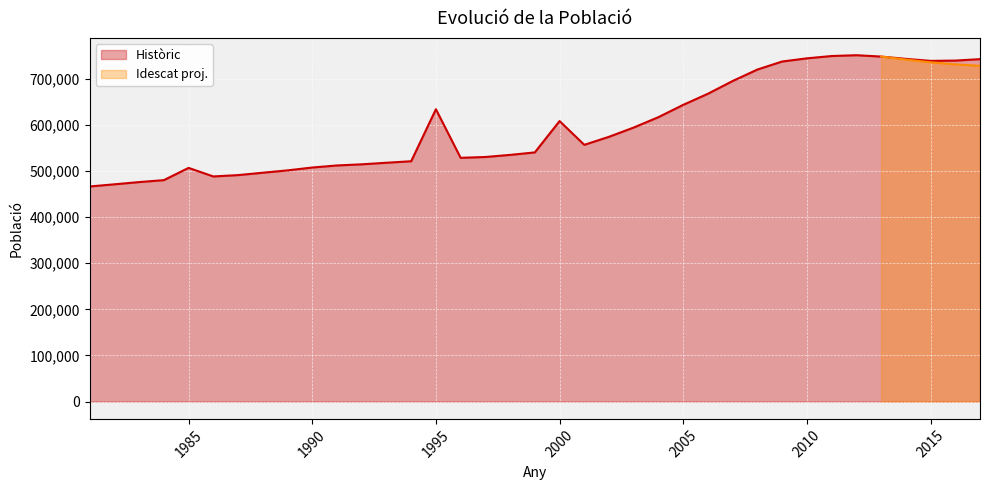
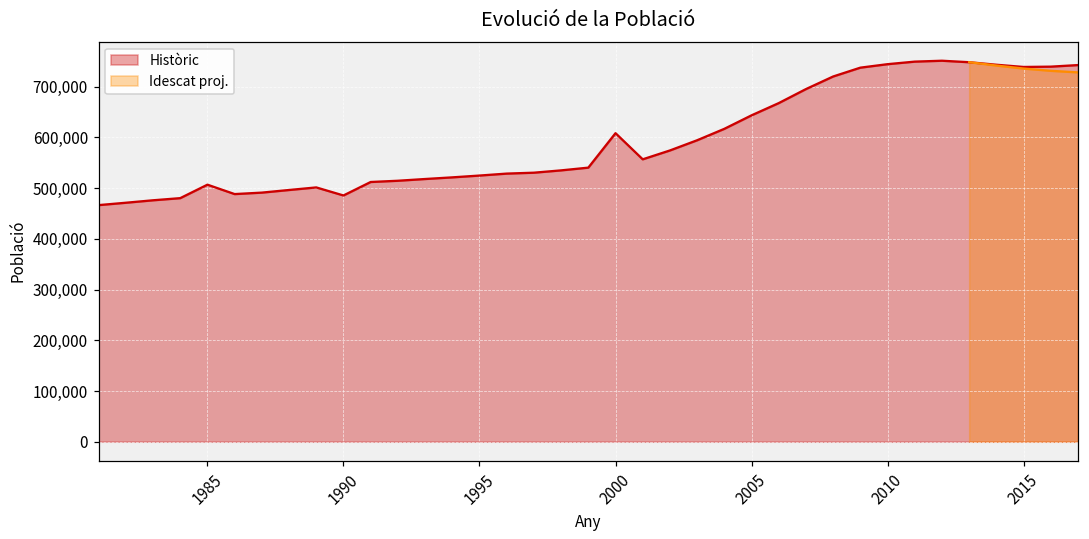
Històric, 1990: 510,000 -> 490,000
Històric, 1995: 630,000 -> 520,000
